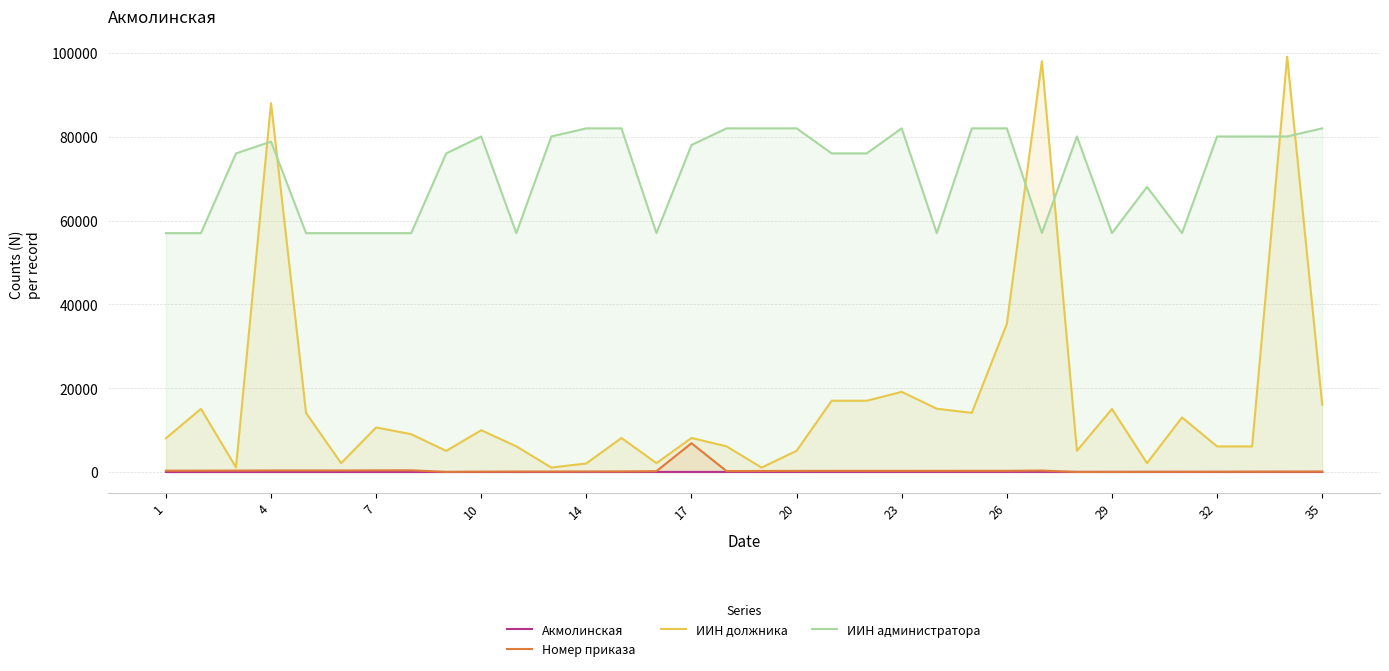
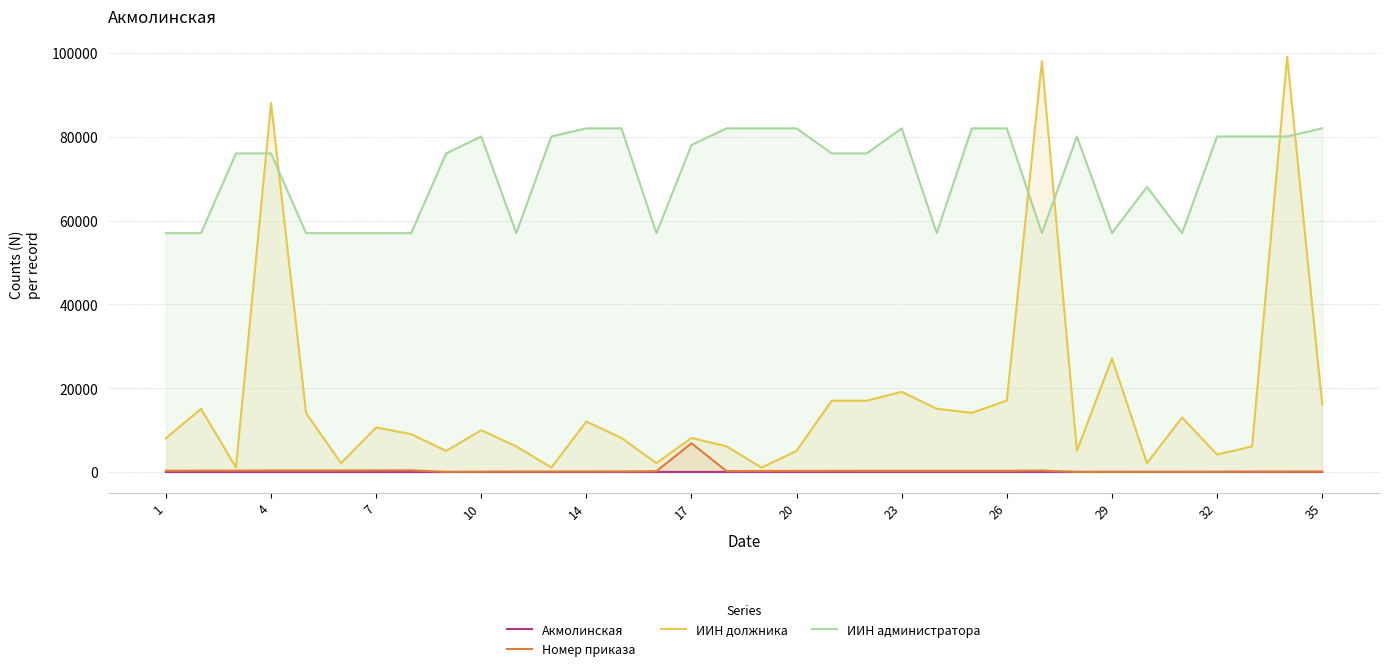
ИИН администратора, 4: 79000 -> 76000
ИИН должника, 14: 2000 -> 12000
ИИН должника, 26: 35000 -> 17000
ИИН должника, 29: 15000 -> 27000
ИИН должника, 32: 6000 -> 4000
